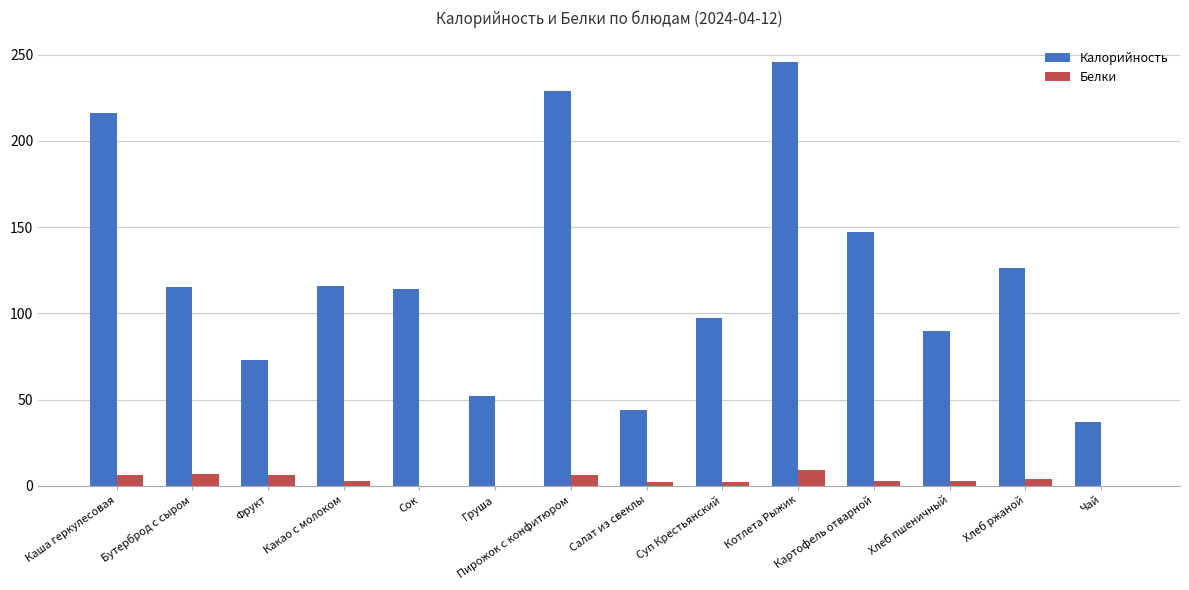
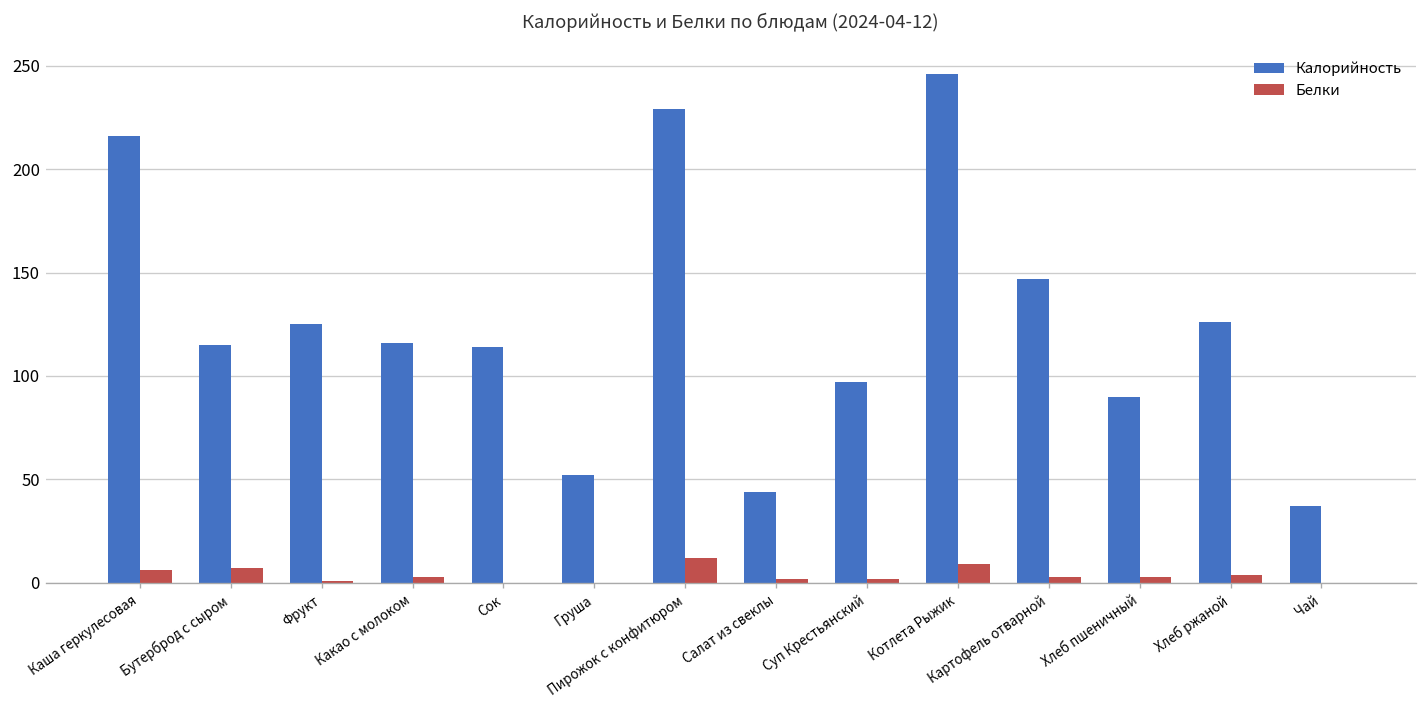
Калорийность, Фрукт: 73 -> 125
Белки, Фрукт: 6 -> 1
Белки, Пирожок с конфитюром: 6 -> 12
